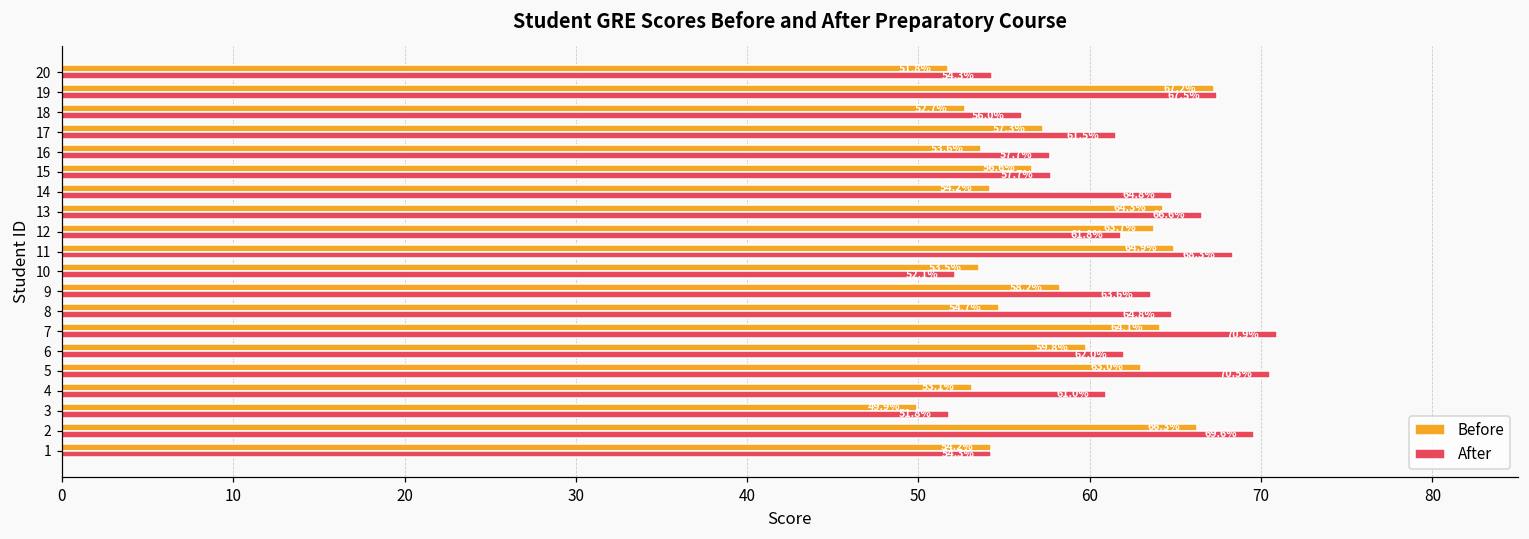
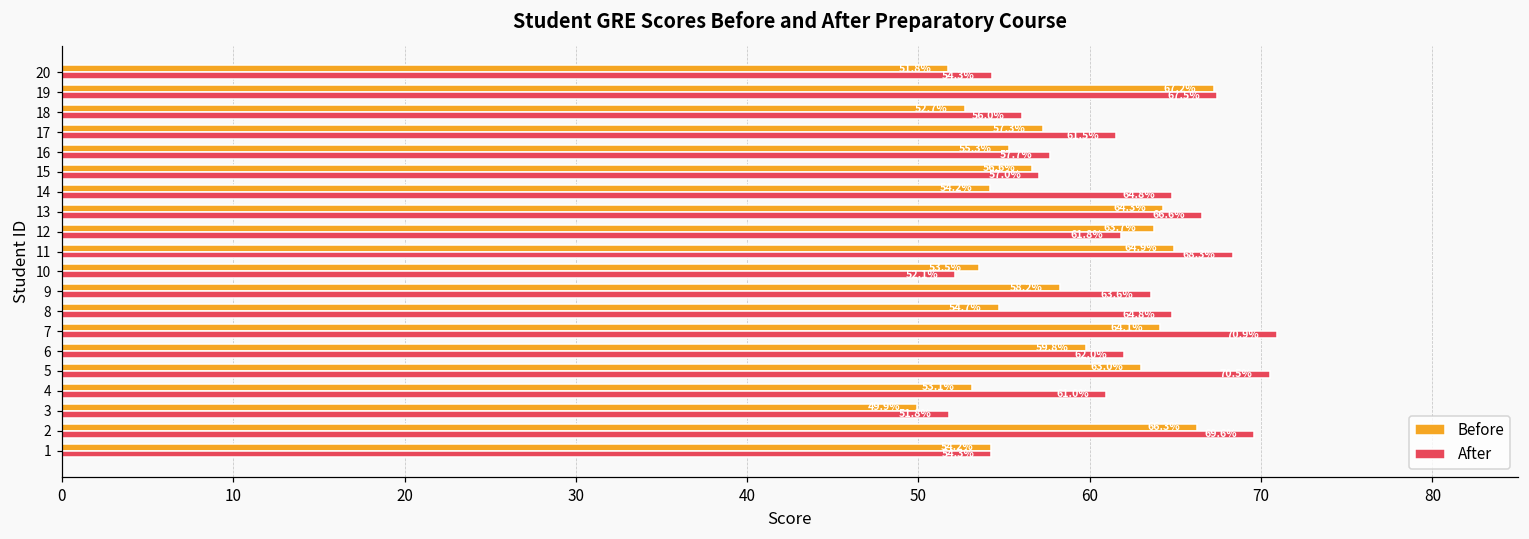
Before, 16: 53.6% -> 55.3%
After, 15: 57.7% -> 57.0%
